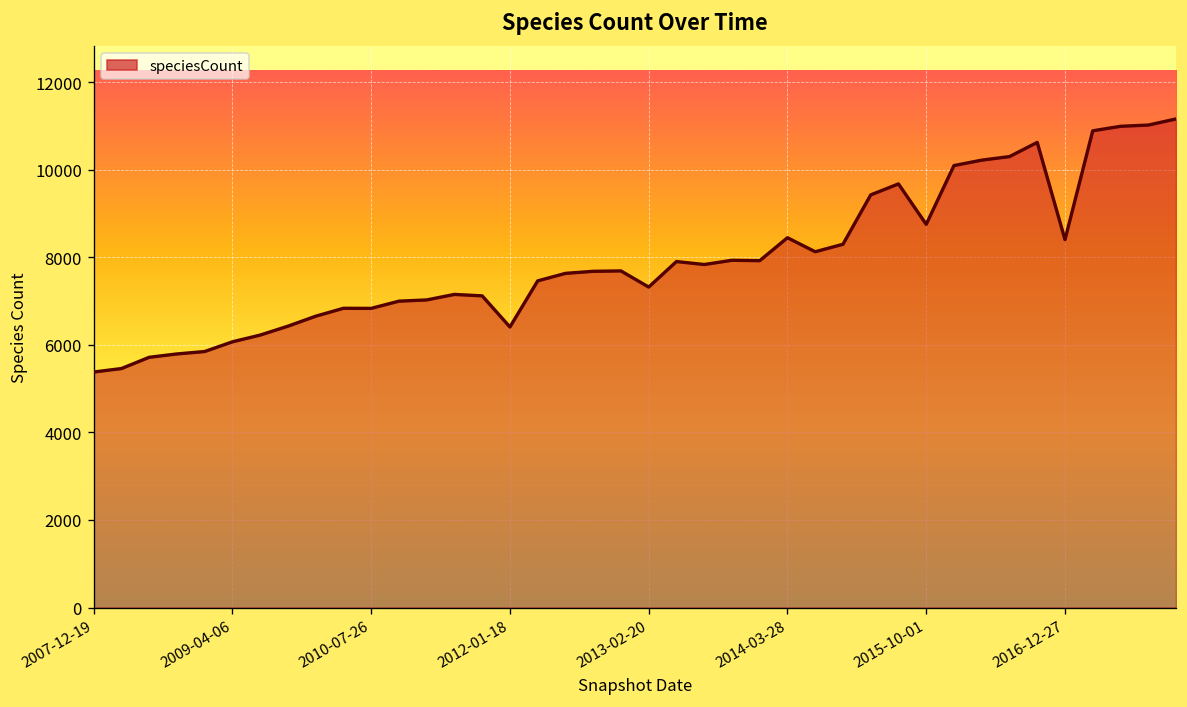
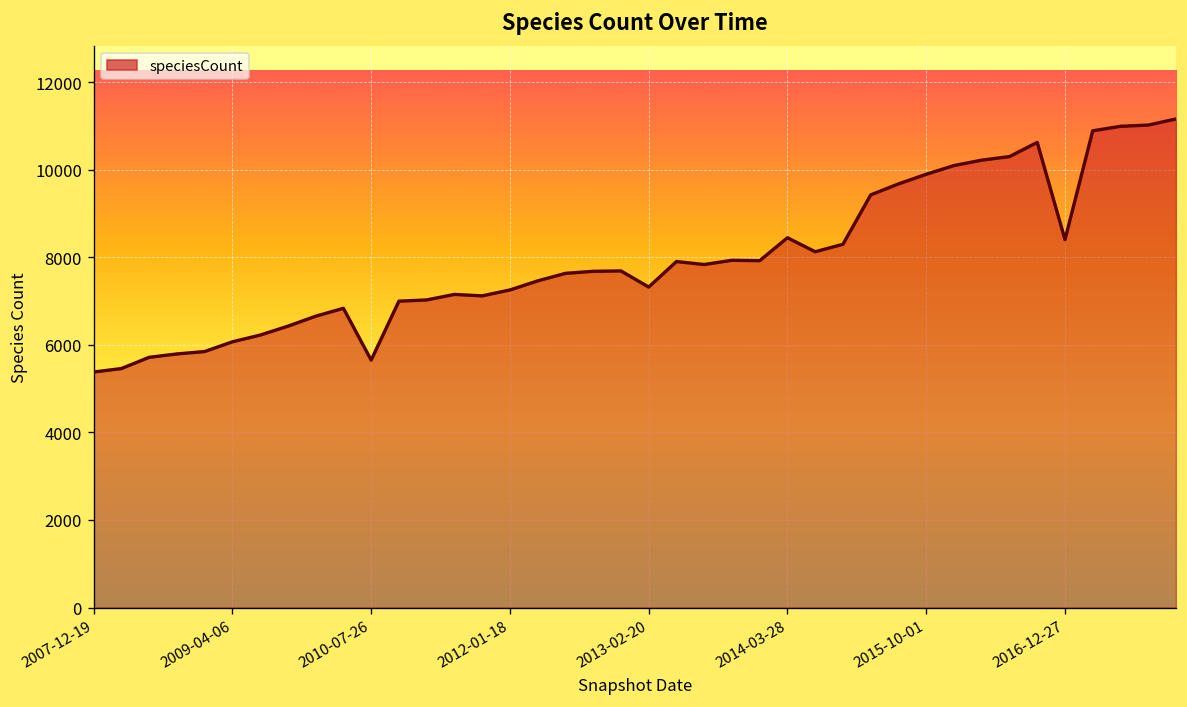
2010-07-26: 6800 -> 5700
2012-01-18: 6400 -> 7300
2015-10-01: 8800 -> 9900
